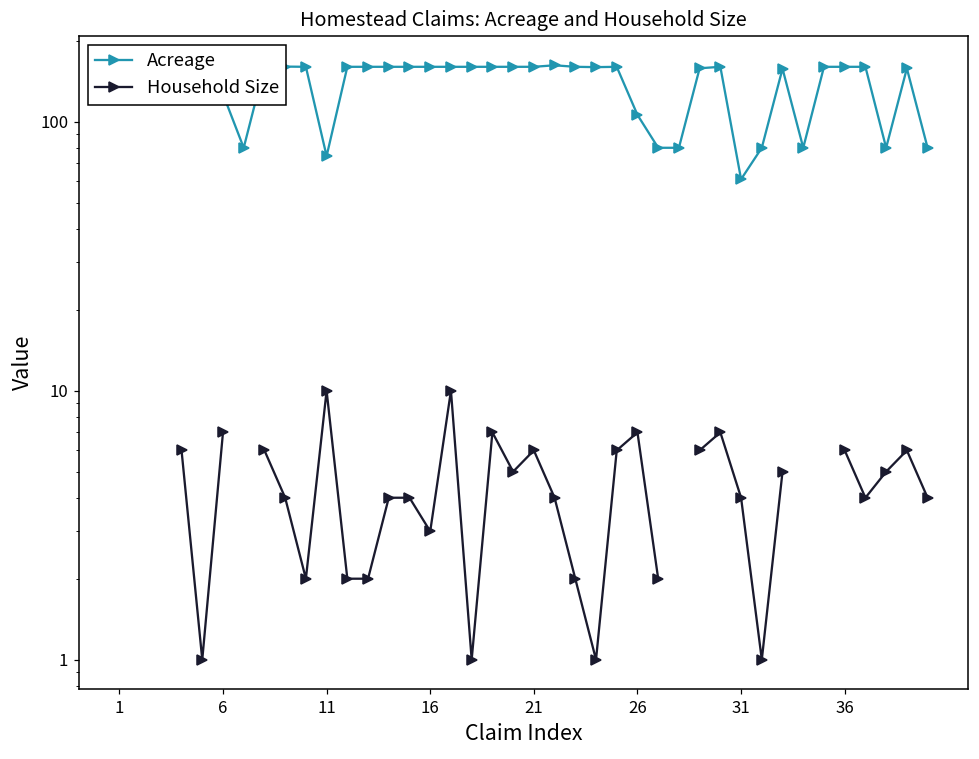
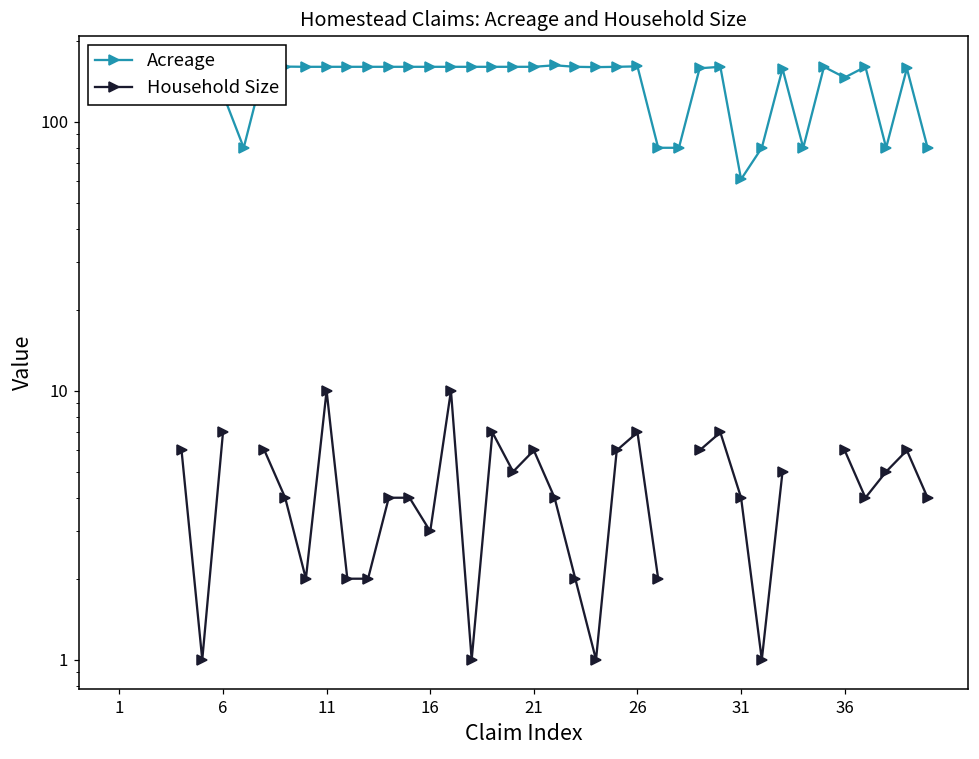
Acreage, 11: 75 -> 160
Acreage, 26: 106 -> 160
Acreage, 36: 160 -> 150
